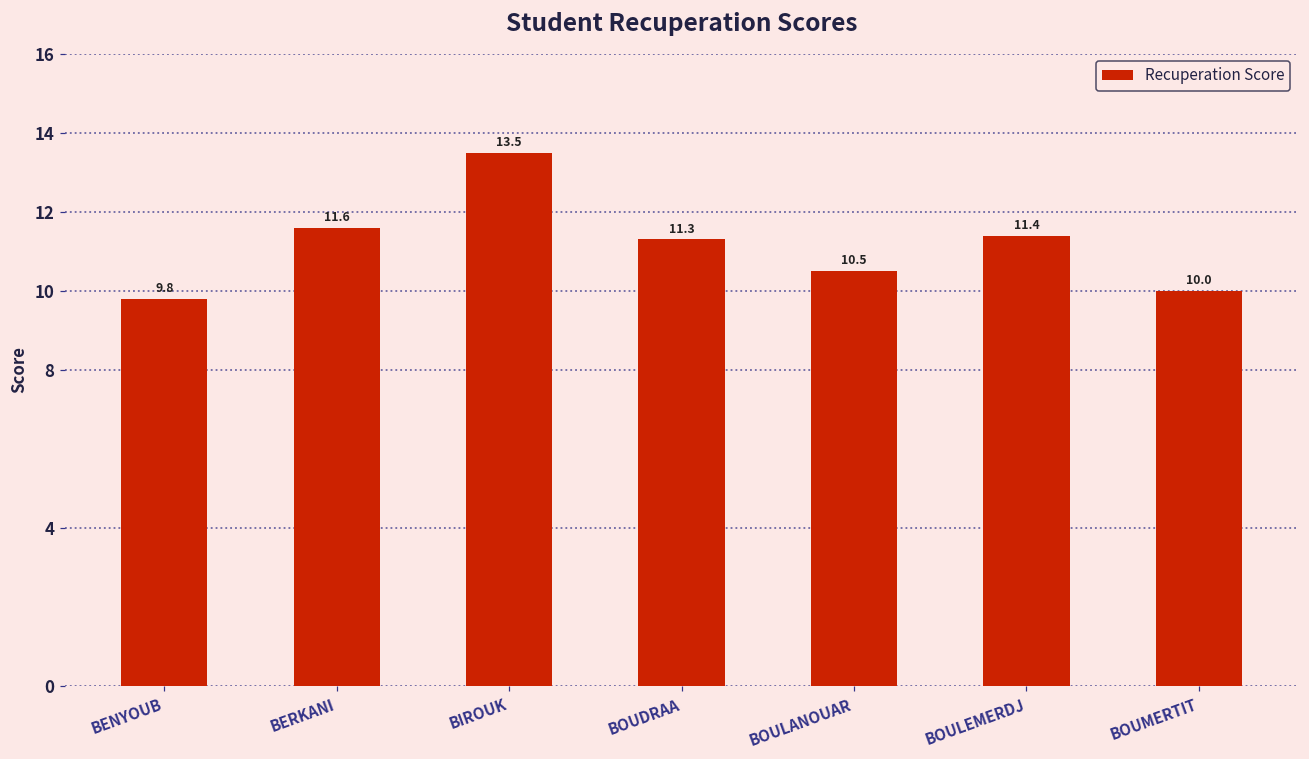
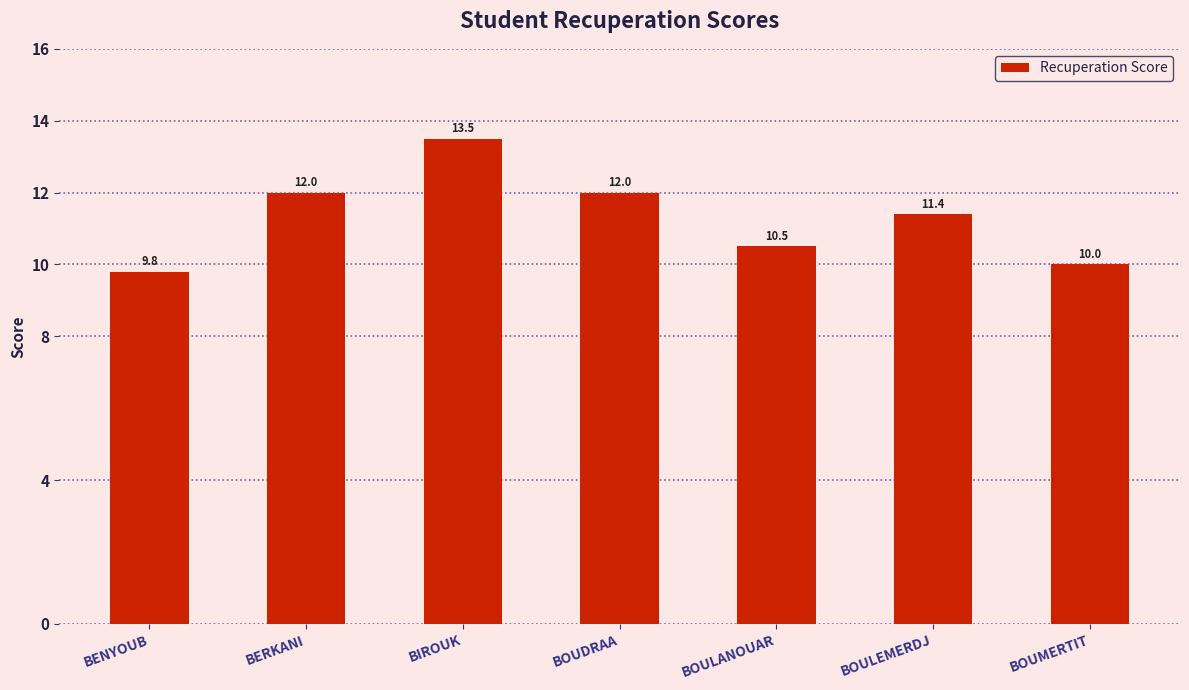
BERKANI: 11.6 -> 12.0
BOUDRAA: 11.3 -> 12.0
